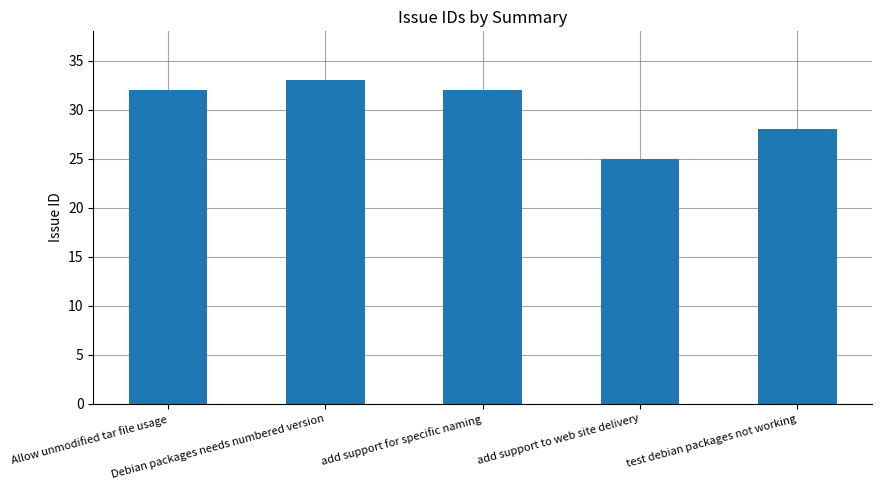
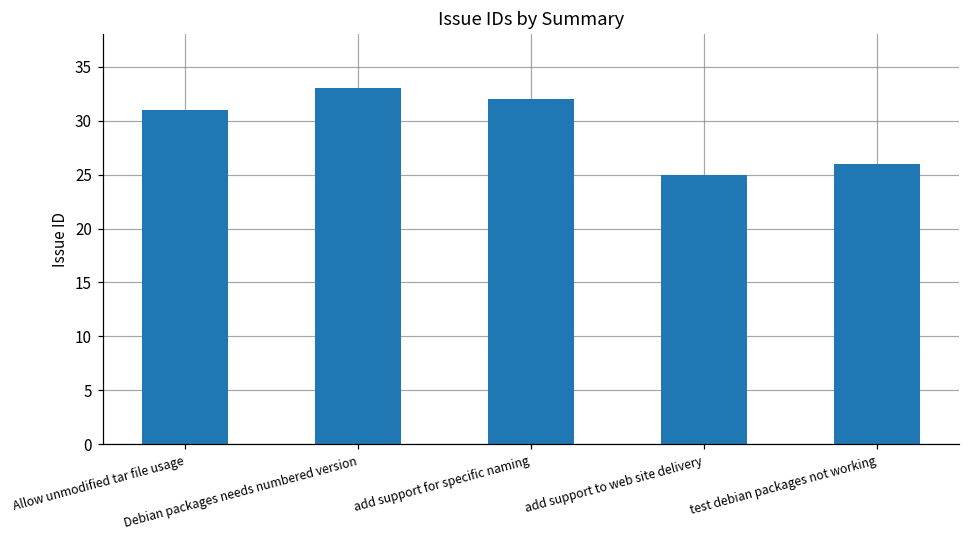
Allow unmodified tar file usage: 32 -> 31
test debian packages not working: 28 -> 26
